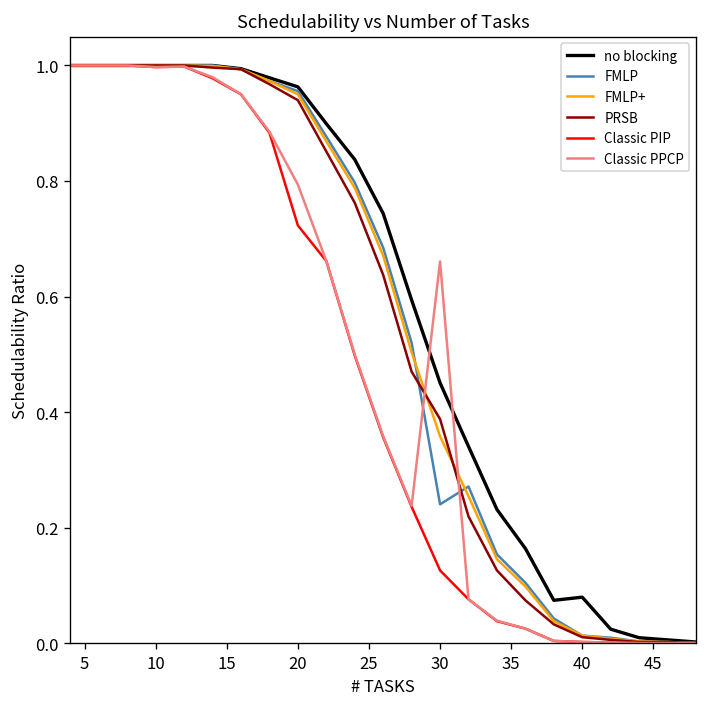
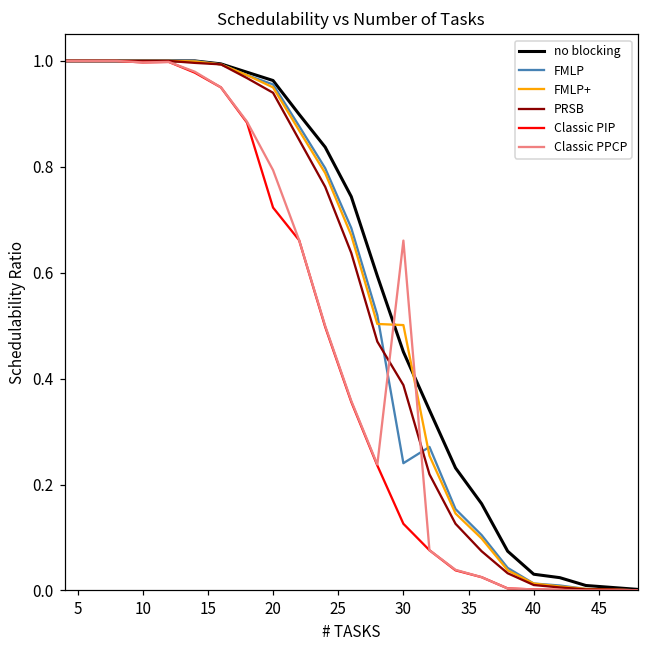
FMLP+, 30: 0.36 -> 0.50
no blocking, 40: 0.08 -> 0.03
